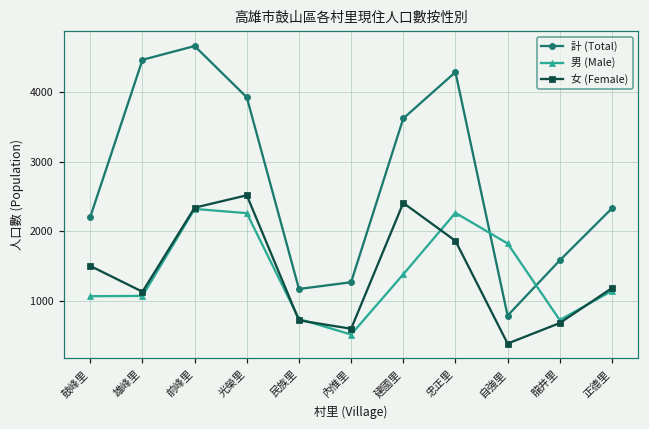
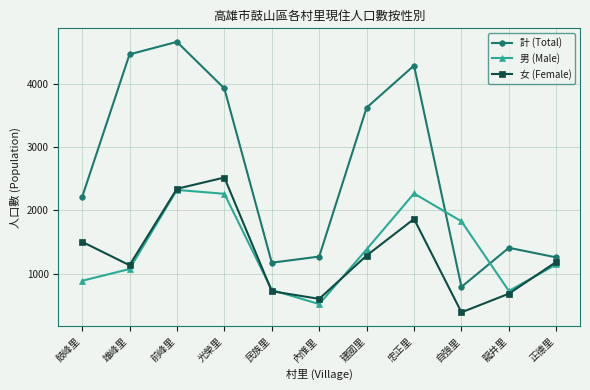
男 (Male), 鼓峰里: 1100 -> 900
女 (Female), 建國里: 2400 -> 1300
計 (Total), 龍井里: 1600 -> 1400
計 (Total), 正德里: 2300 -> 1300
